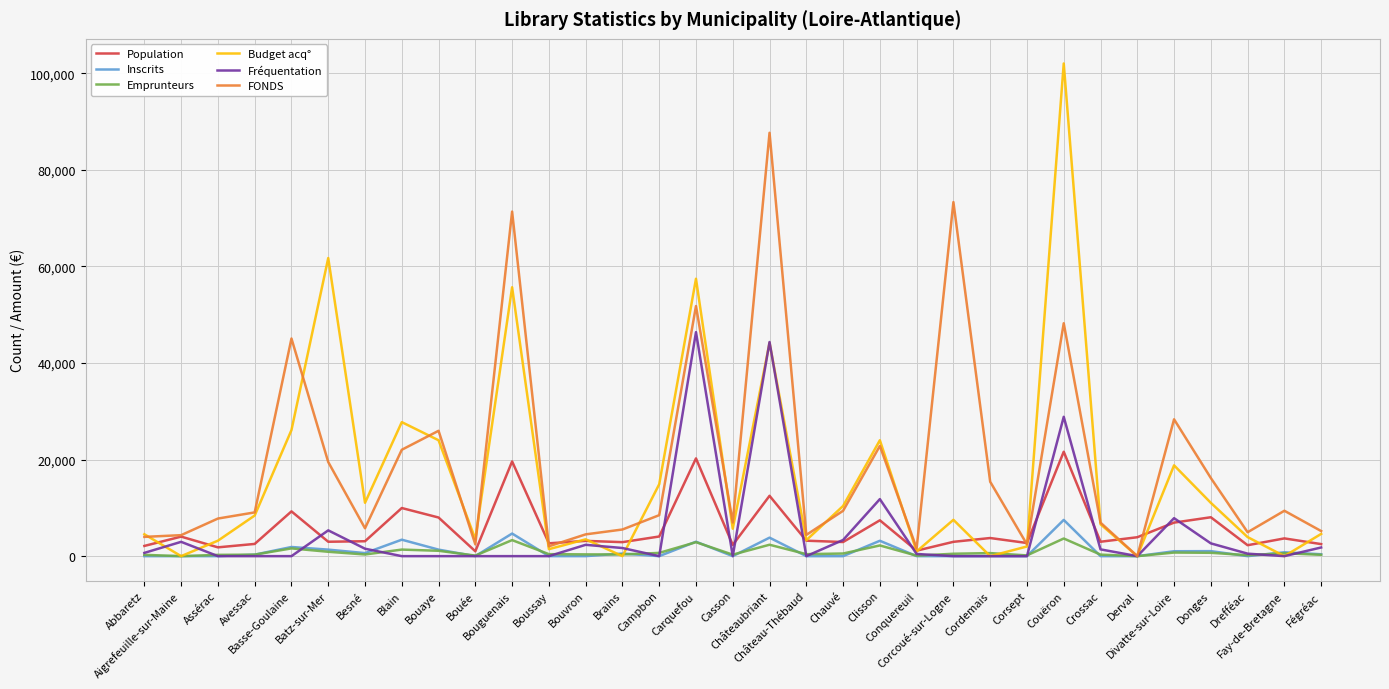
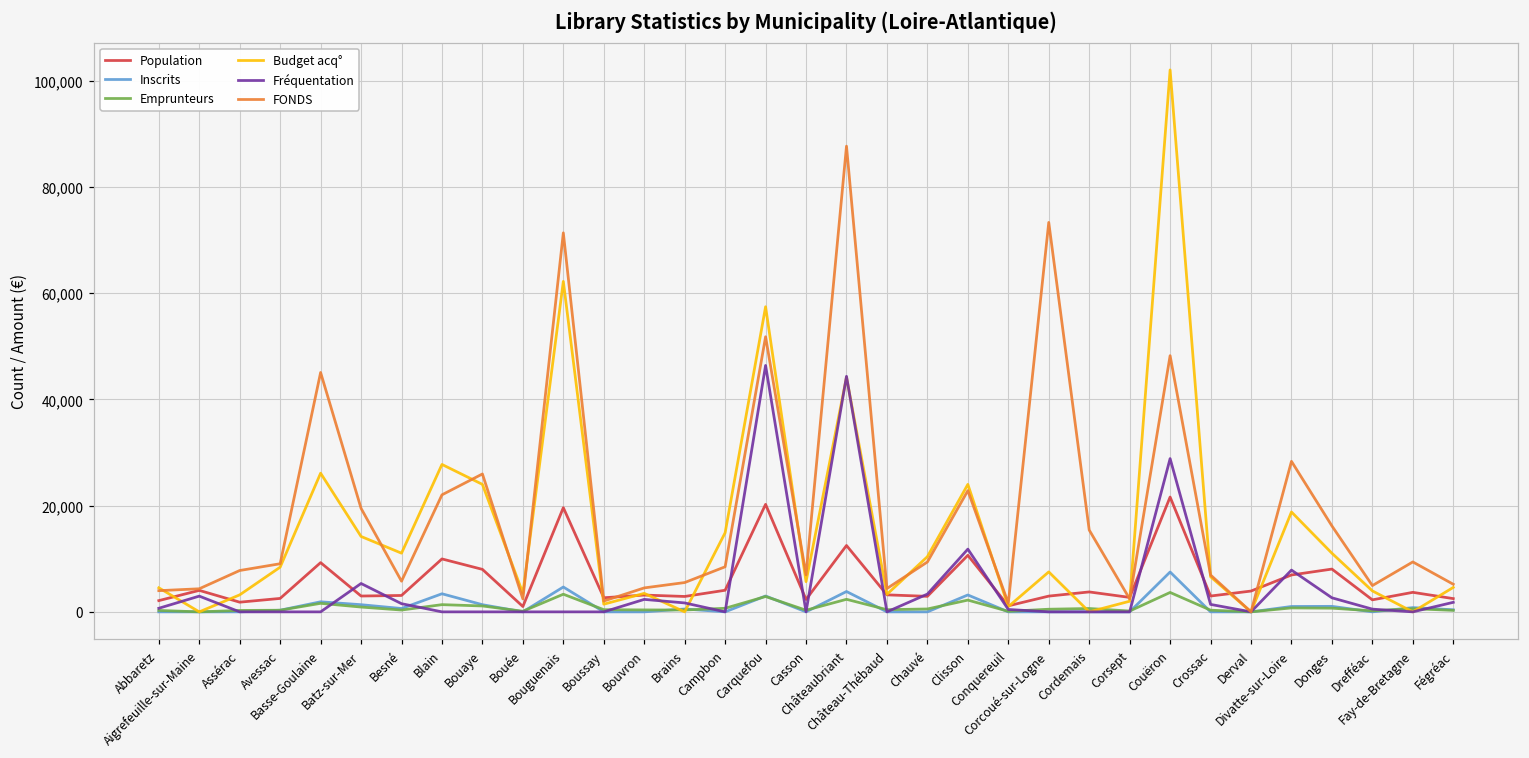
Budget acq°, Batz-sur-Mer: 62,000 -> 14,000
Budget acq°, Bouguenais: 56,000 -> 62,000
Population, Clisson: 7,000 -> 11,000
